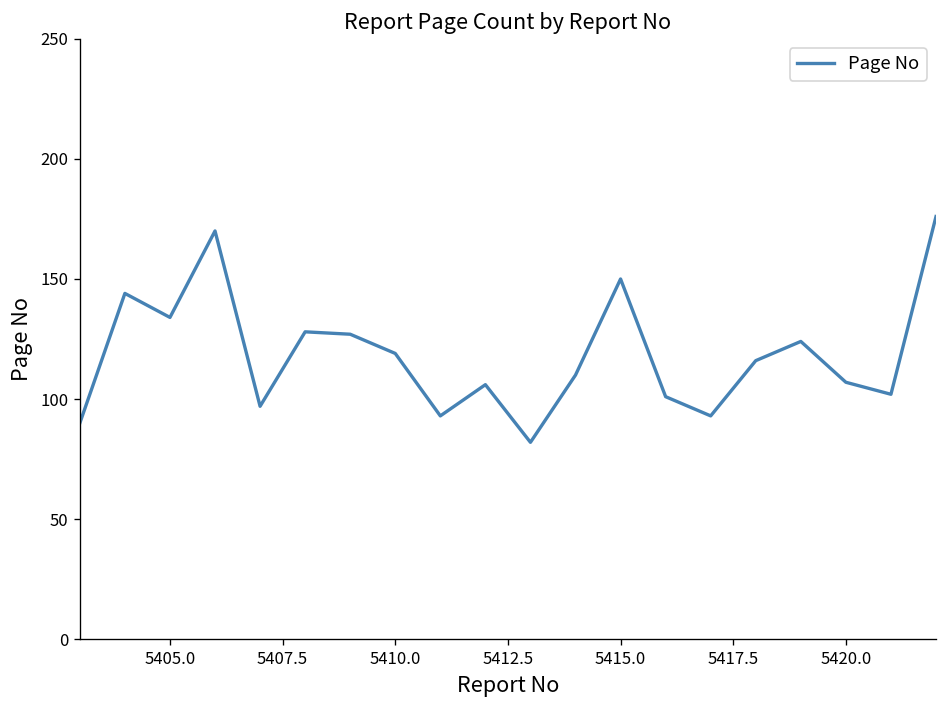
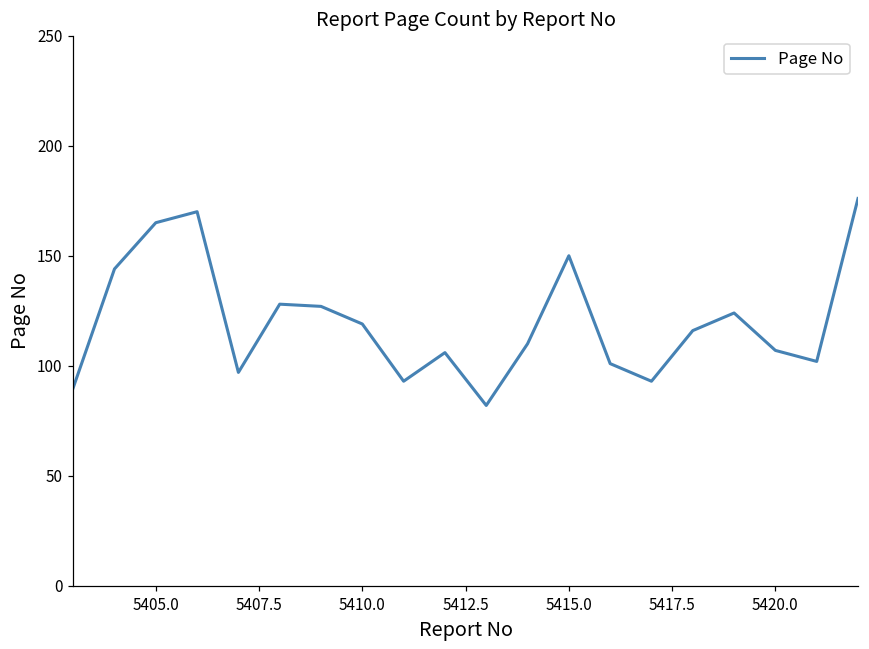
5405.0: 134 -> 165
